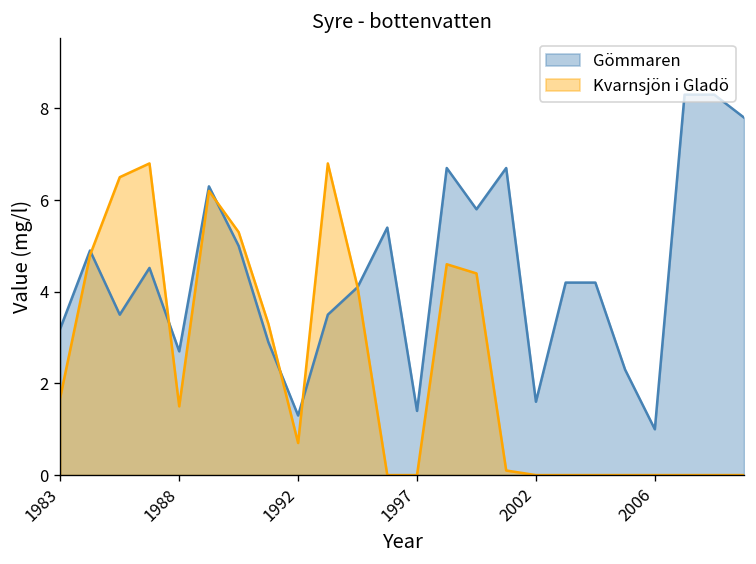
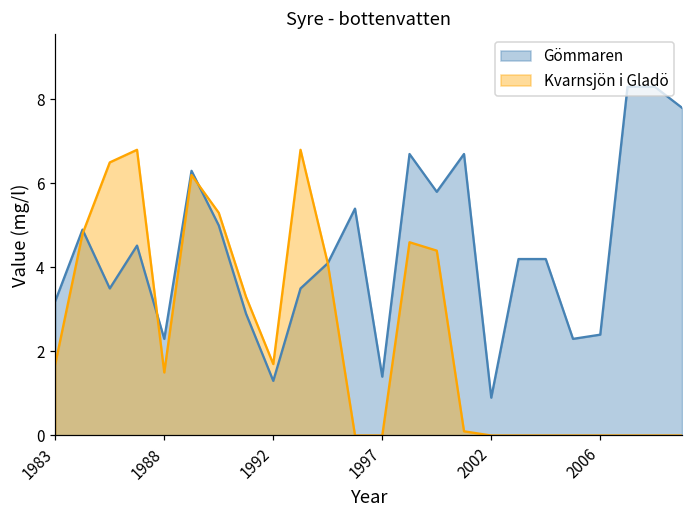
Gömmaren, 1988: 2.7 -> 2.3
Kvarnsjön i Gladö, 1992: 0.7 -> 1.7
Gömmaren, 2002: 1.6 -> 0.9
Gömmaren, 2006: 1.0 -> 2.4
